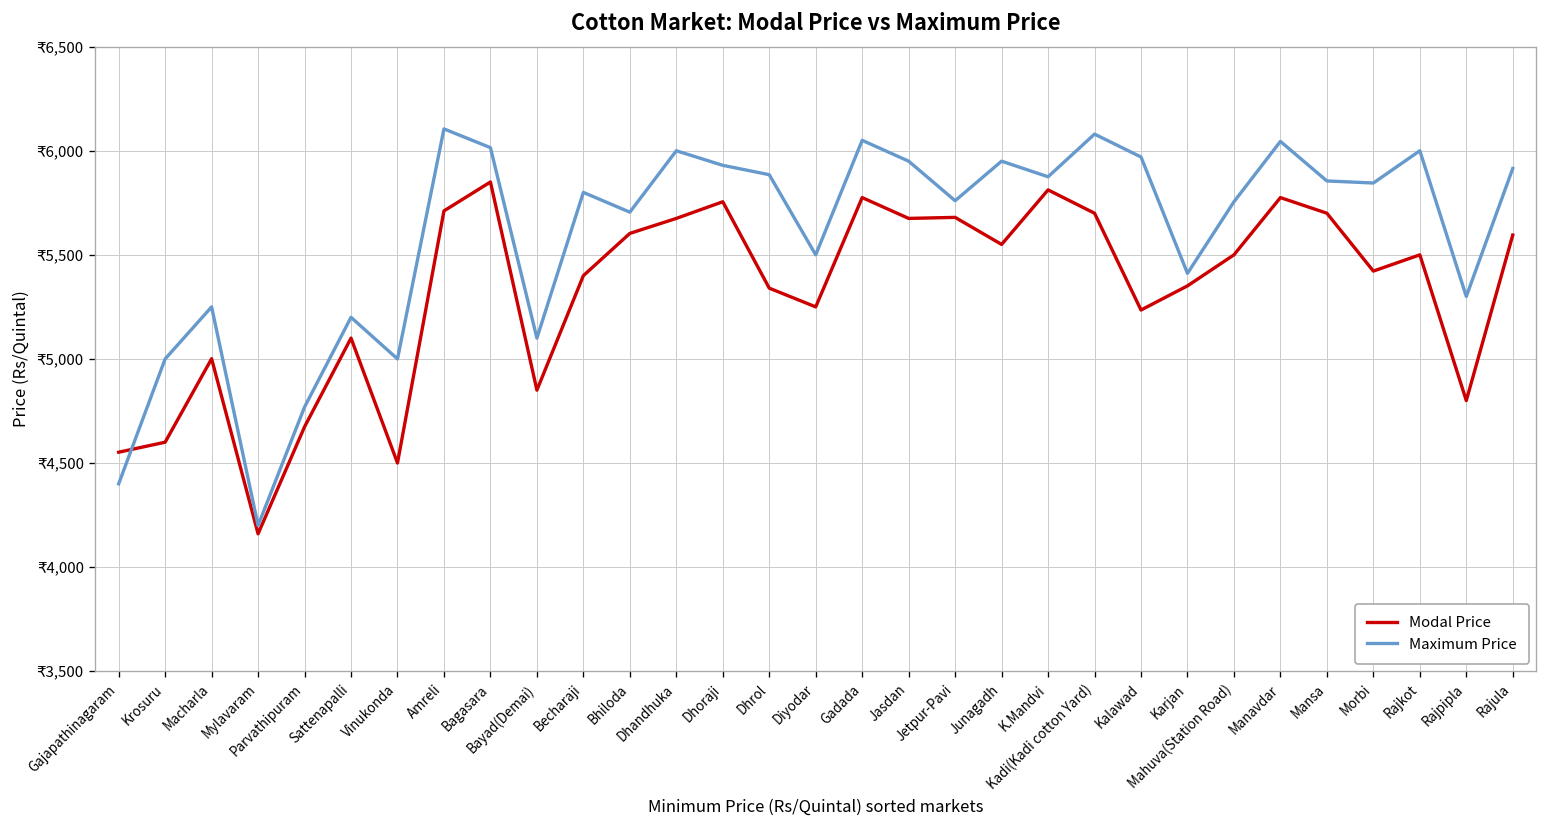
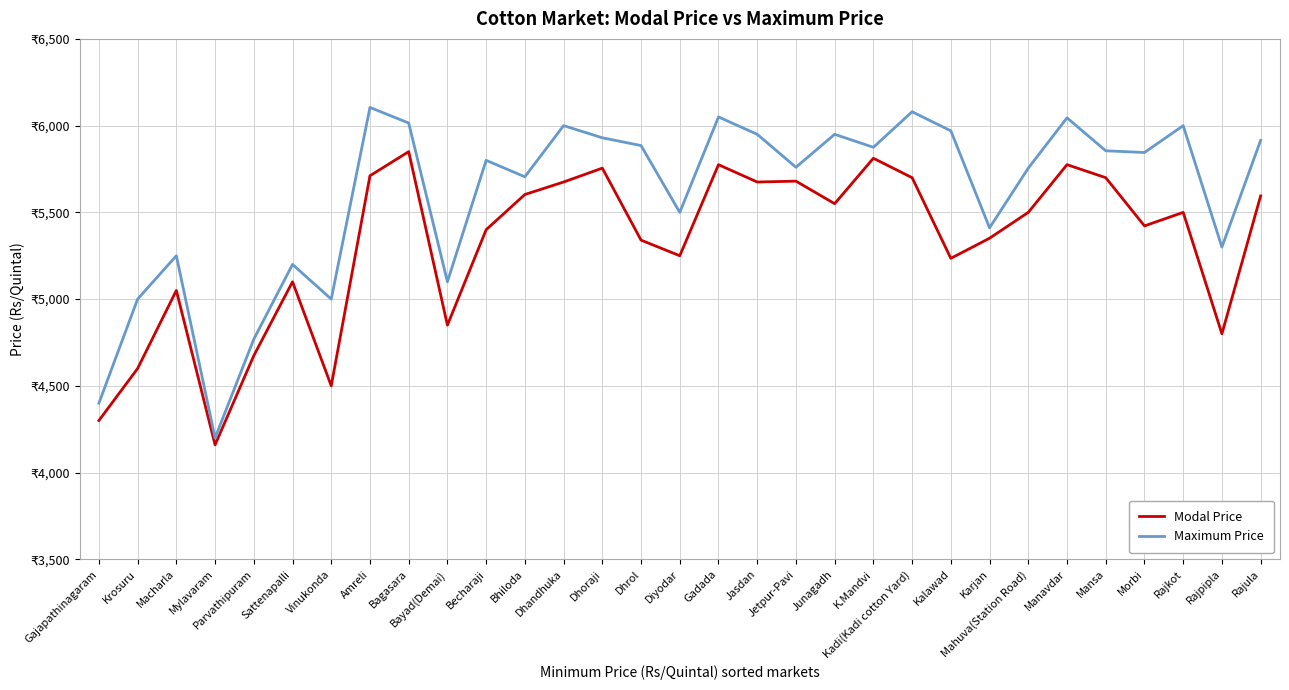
Modal Price, Gajapathinagaram: ₹4,550 -> ₹4,300
Modal Price, Macharla: ₹5,000 -> ₹5,050
